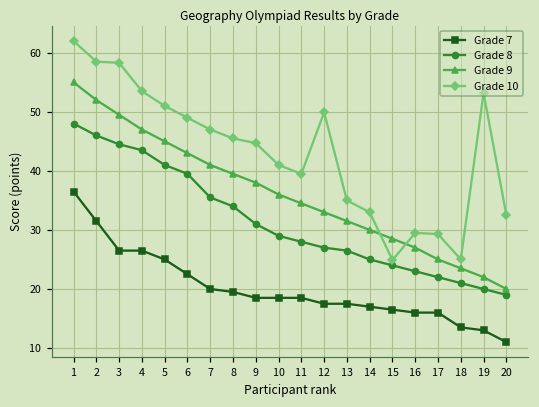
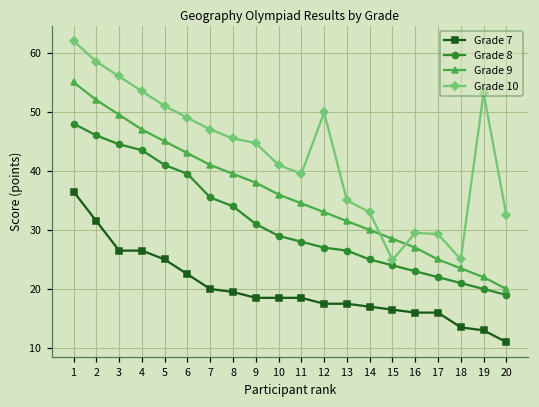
Grade 10, 3: 58 -> 56
